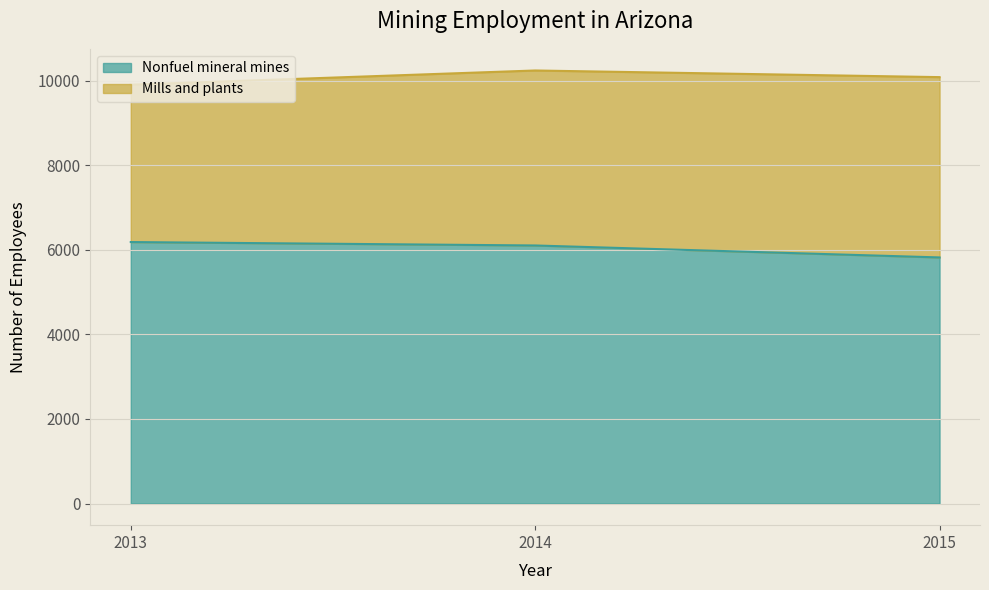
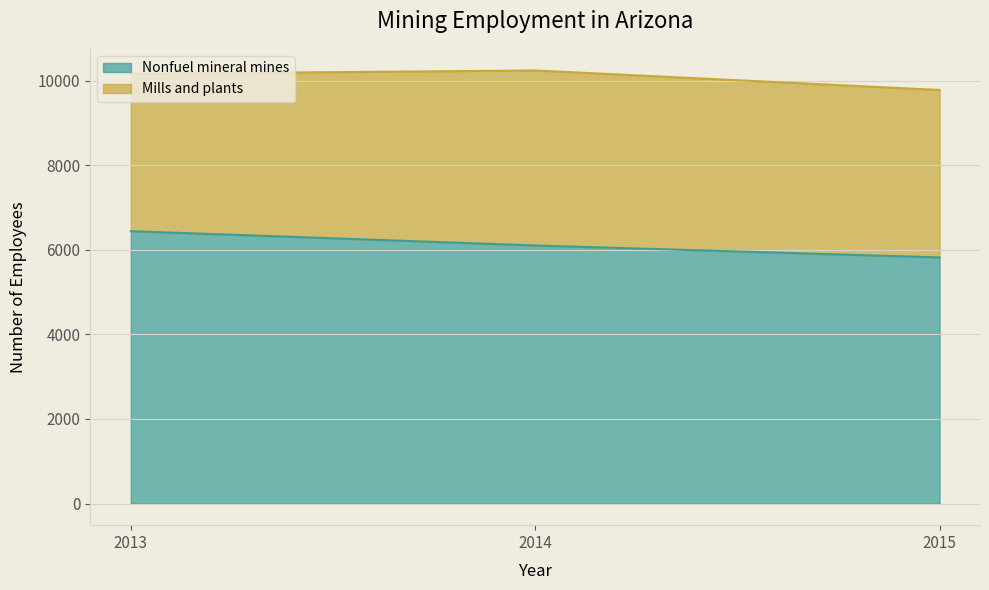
Nonfuel mineral mines, 2013: 6200 -> 6400
Mills and plants, 2015: 4300 -> 4000
